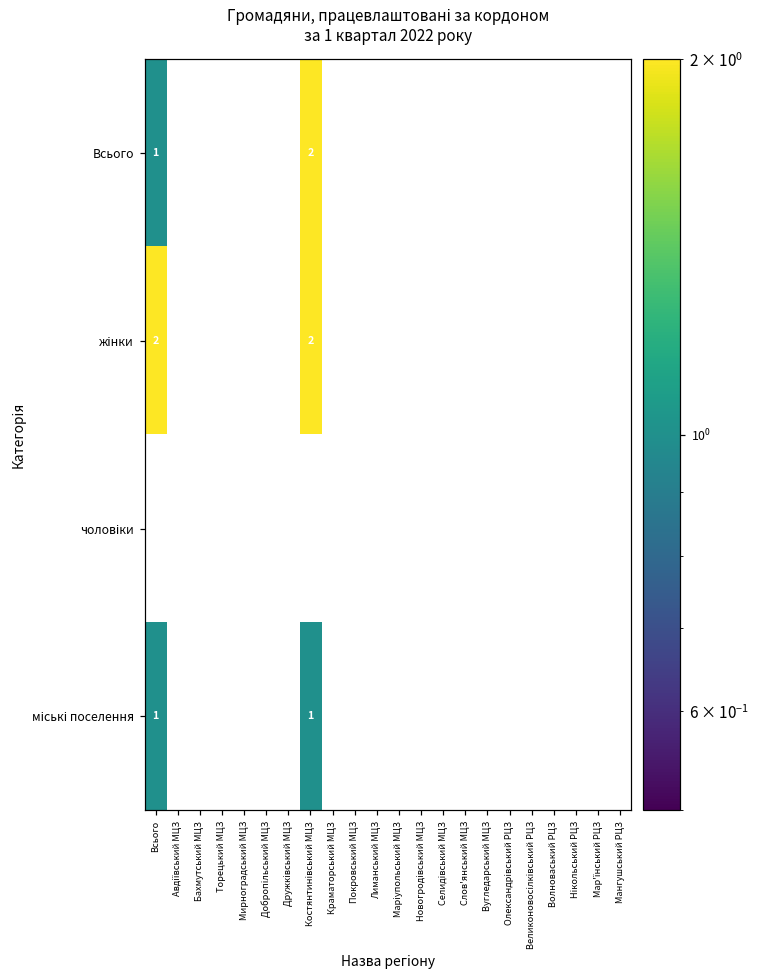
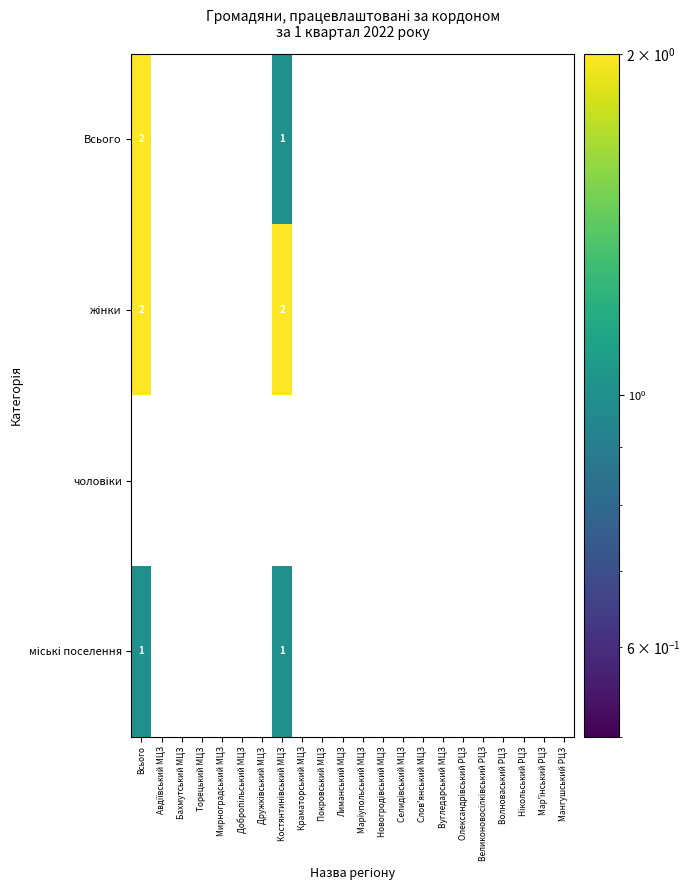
Всього, Всього: 1 -> 2
Всього, Костянтинівський МЦЗ: 2 -> 1
